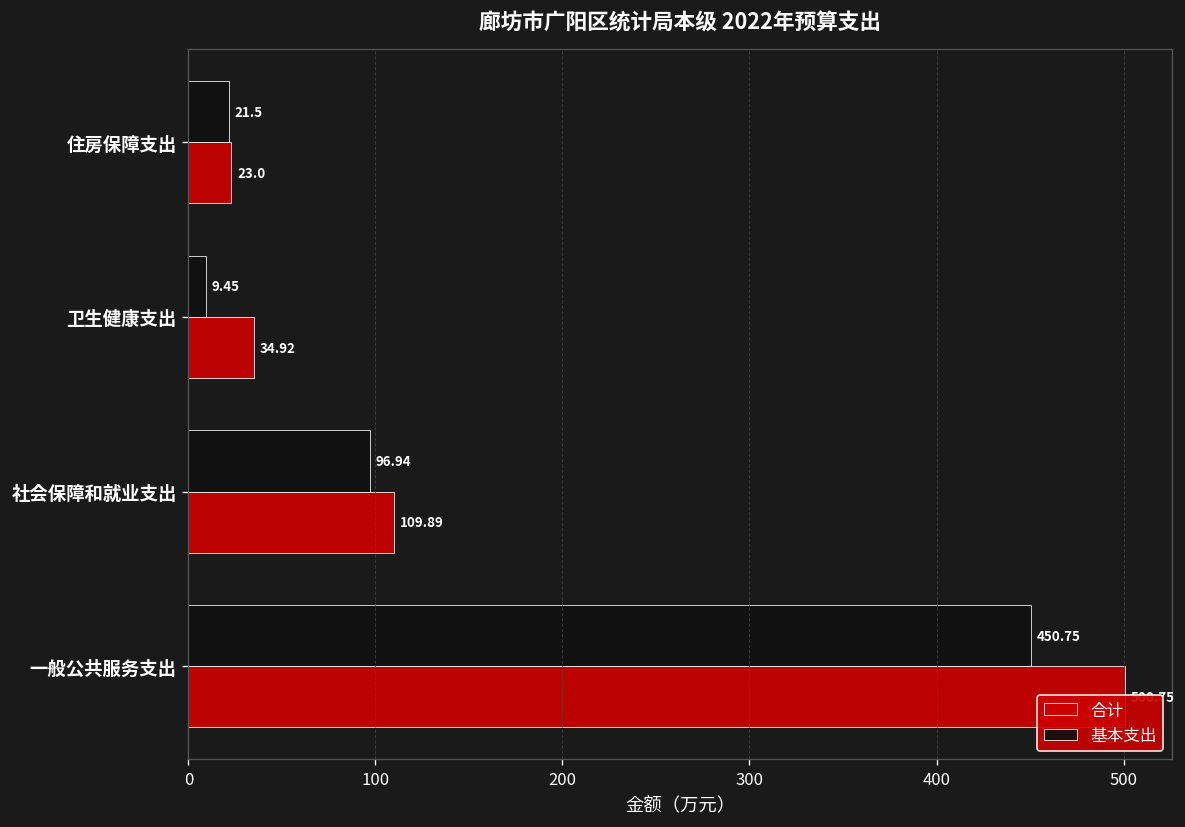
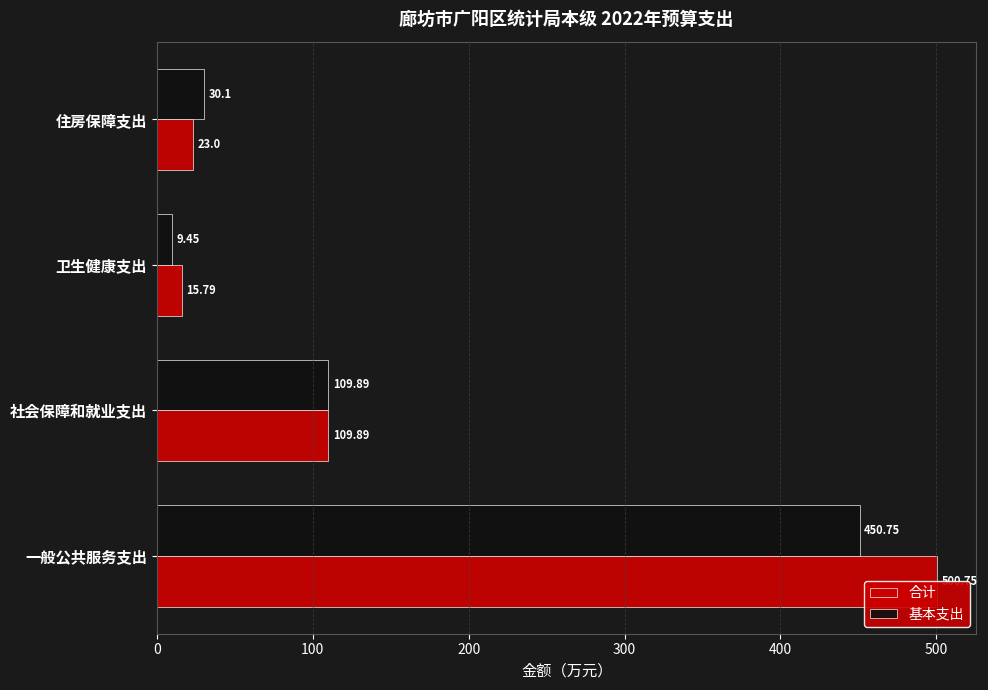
基本支出, 住房保障支出: 21.5 -> 30.1
合计, 卫生健康支出: 34.92 -> 15.79
基本支出, 社会保障和就业支出: 96.94 -> 109.89
